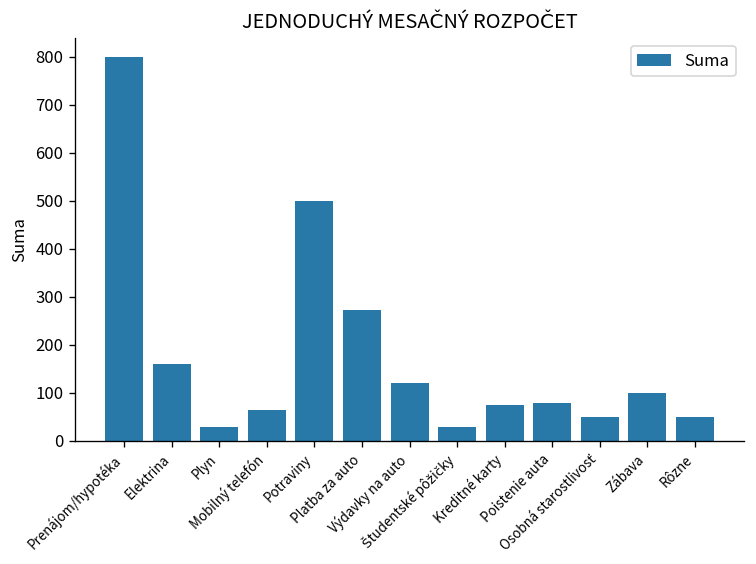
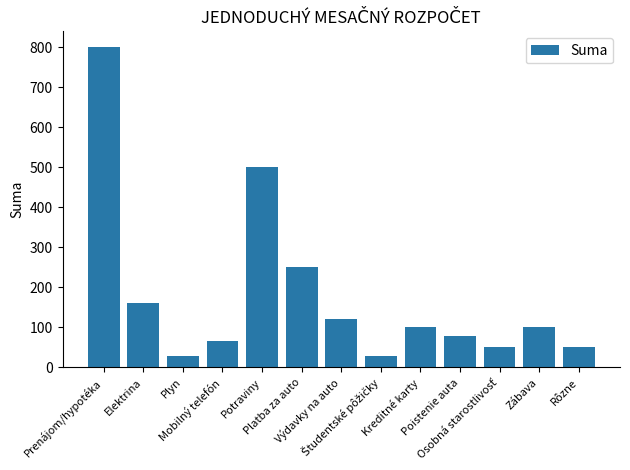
Platba za auto: 270 -> 250
Kreditné karty: 70 -> 100
